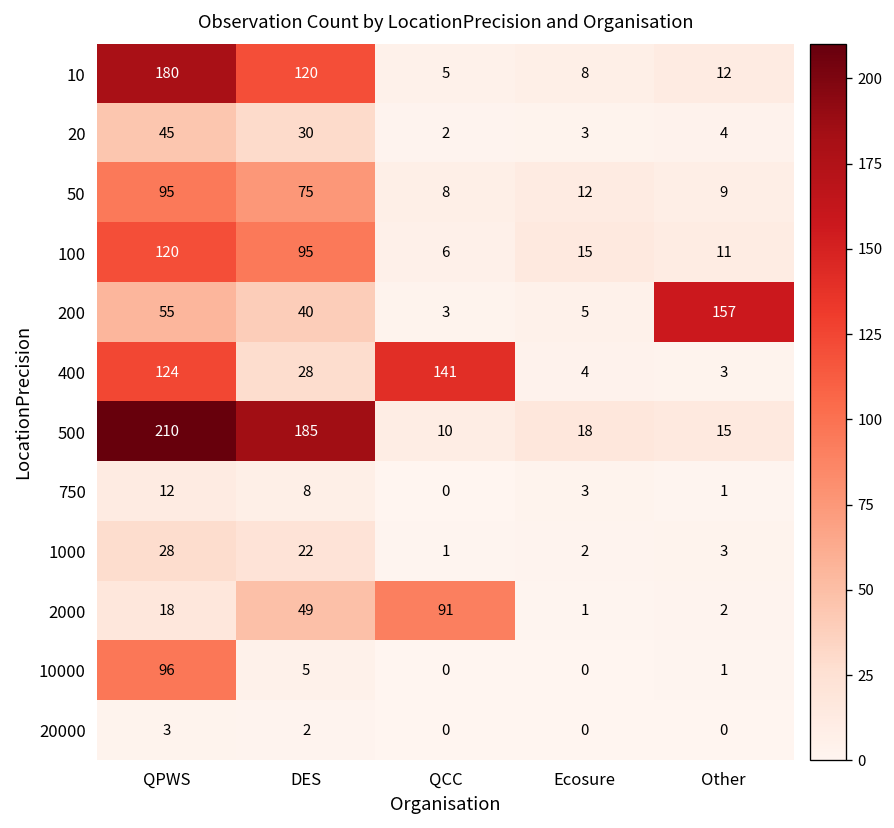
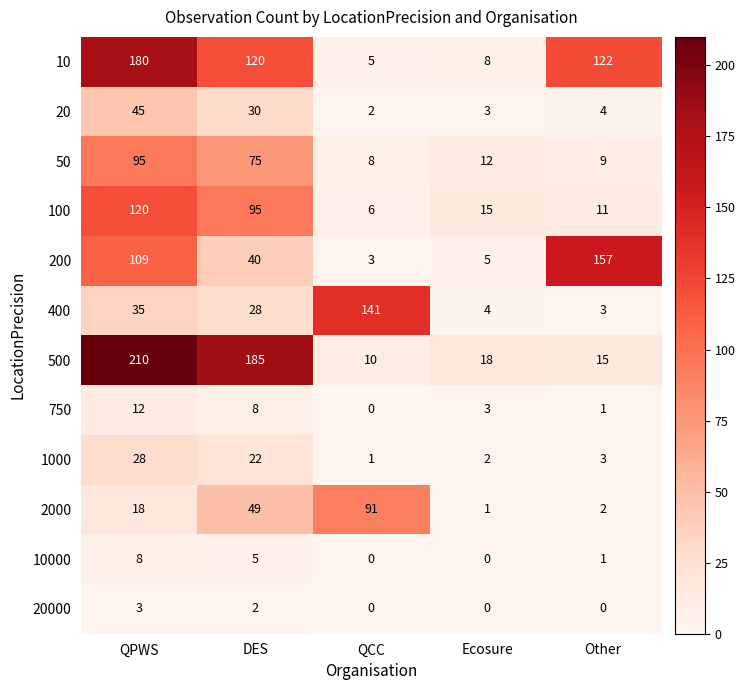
10, Other: 12 -> 122
200, QPWS: 55 -> 109
400, QPWS: 124 -> 35
10000, QPWS: 96 -> 8
